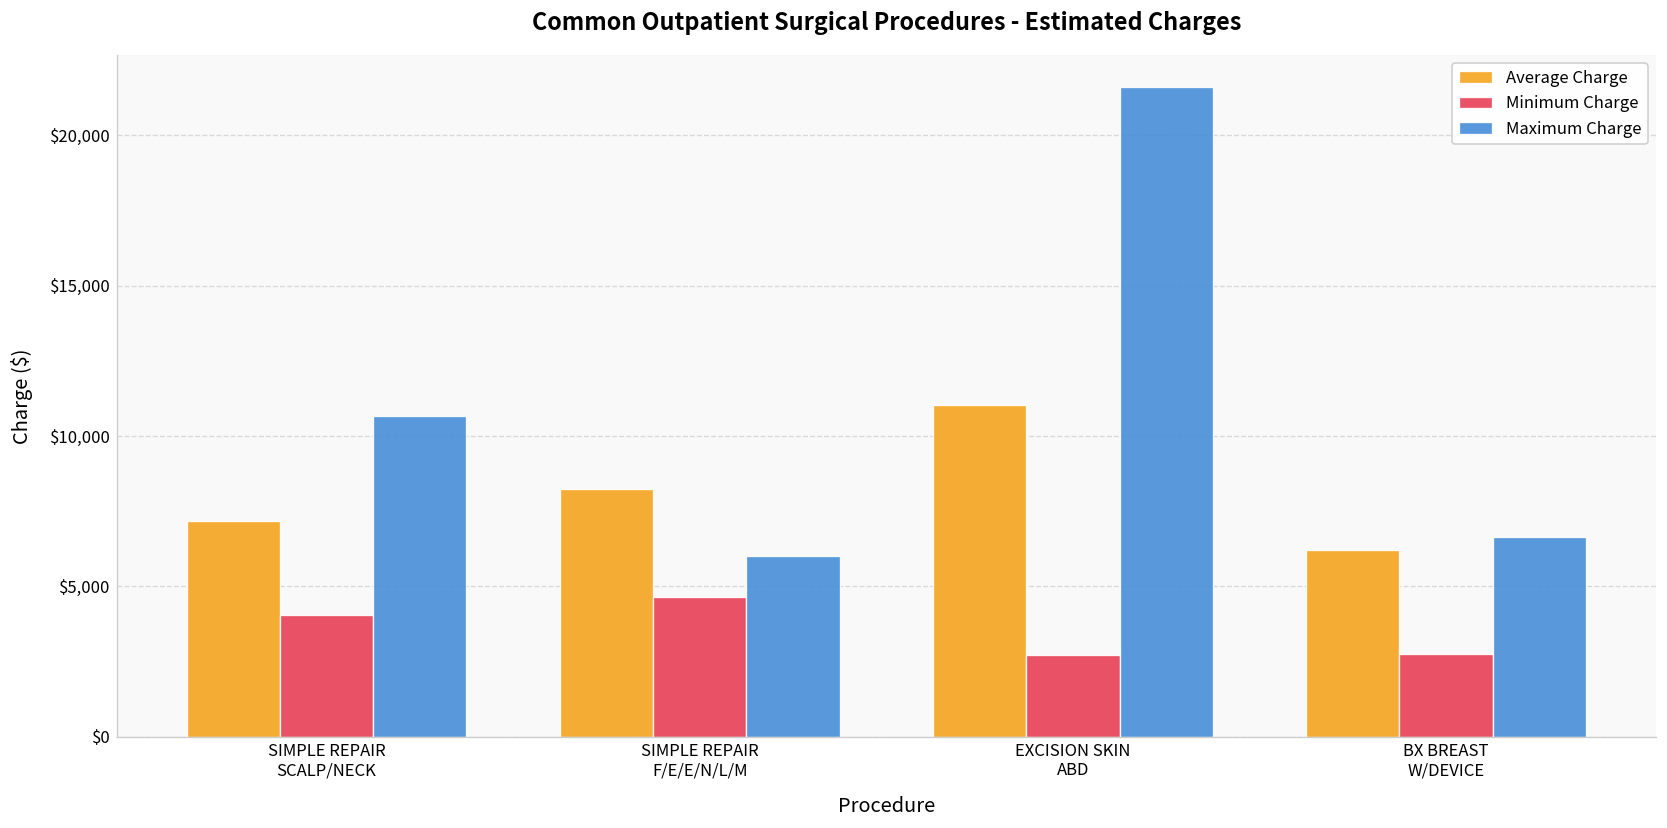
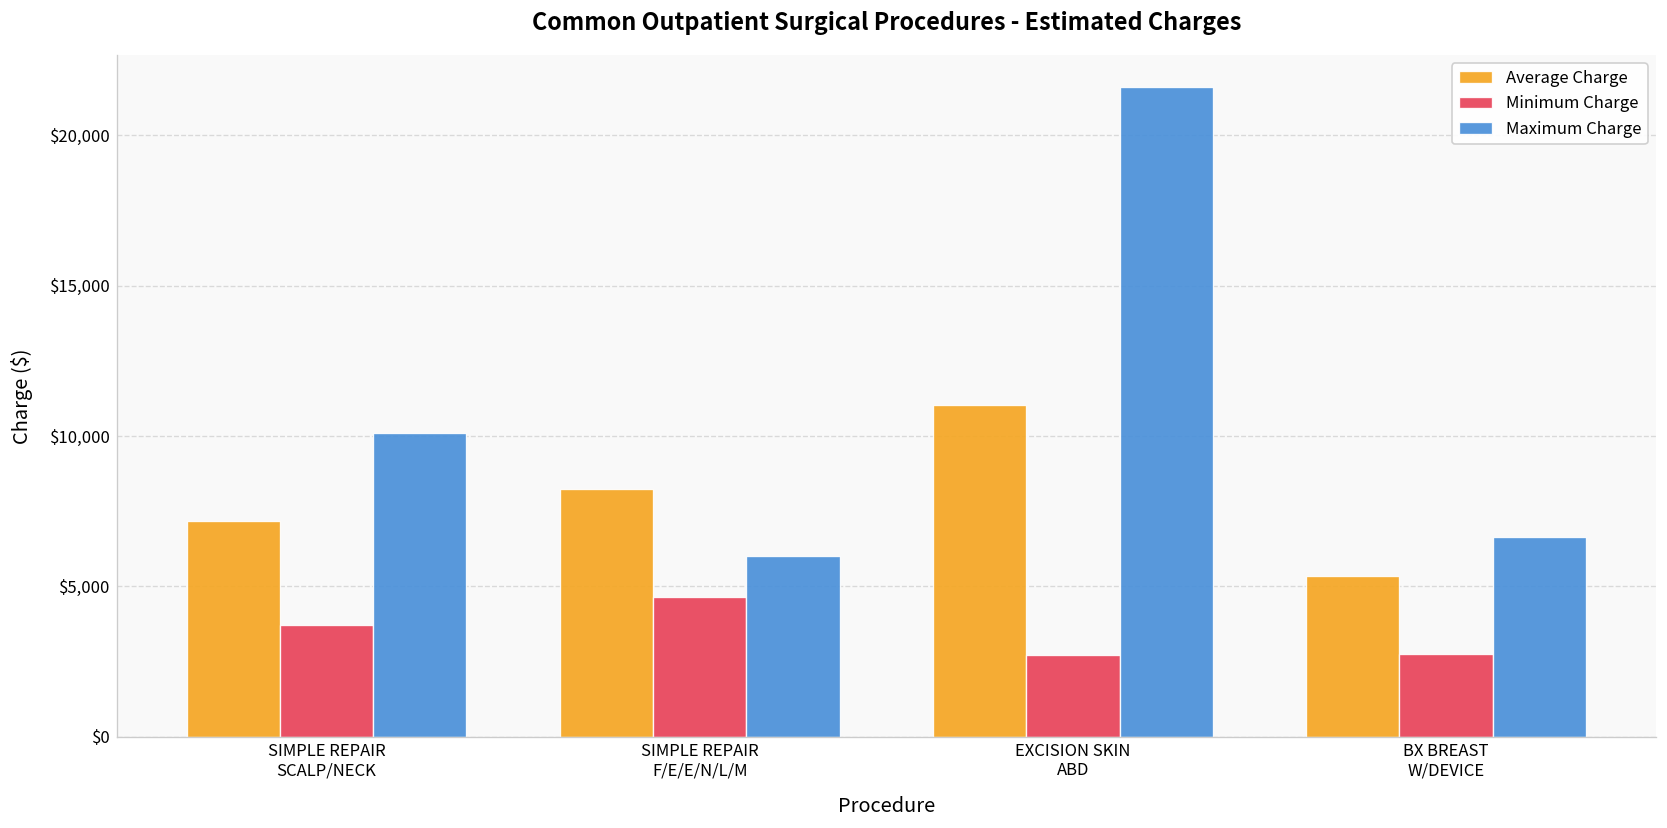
Minimum Charge, SIMPLE REPAIR SCALP/NECK: $4,100 -> $3,700
Maximum Charge, SIMPLE REPAIR SCALP/NECK: $10,700 -> $10,100
Average Charge, BX BREAST W/DEVICE: $6,200 -> $5,400
